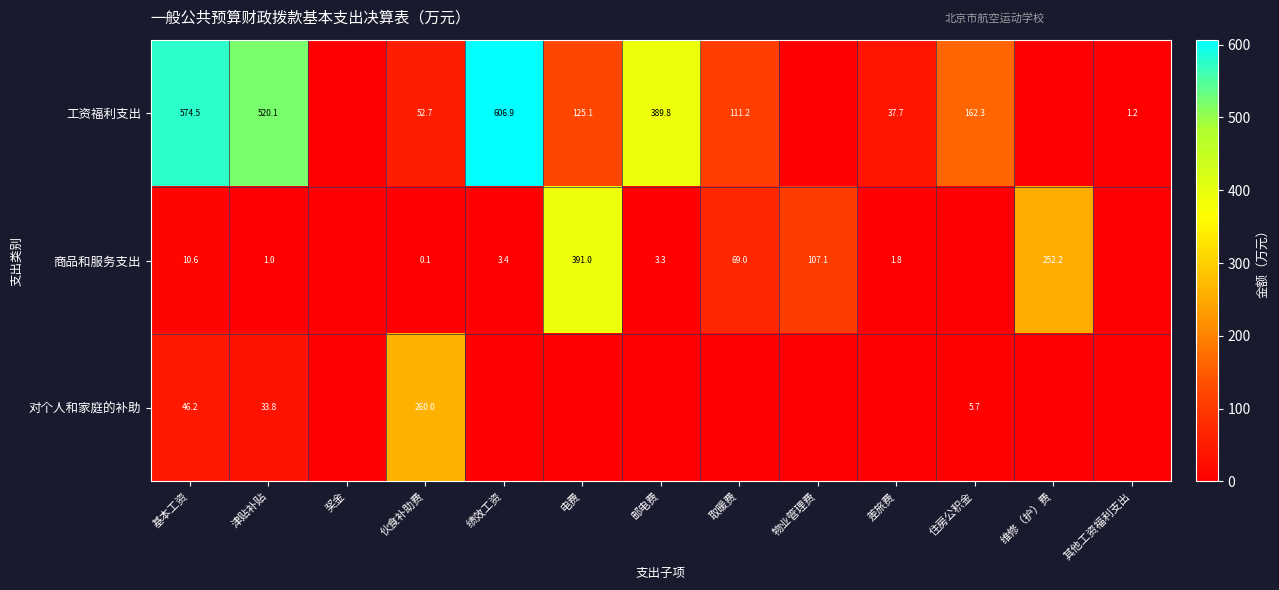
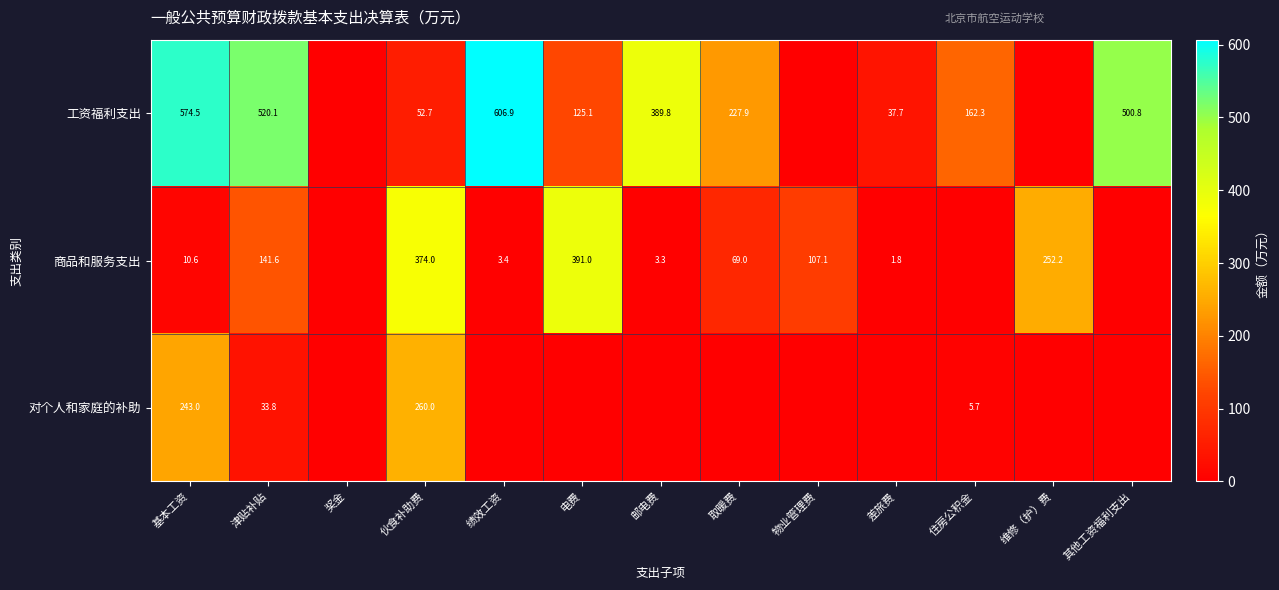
工资福利支出, 取暖费: 111.2 -> 227.9
工资福利支出, 其他工资福利支出: 1.2 -> 500.8
商品和服务支出, 津贴补贴: 1.0 -> 141.6
商品和服务支出, 伙食补助费: 0.1 -> 374.0
对个人和家庭的补助, 基本工资: 46.2 -> 243.0
